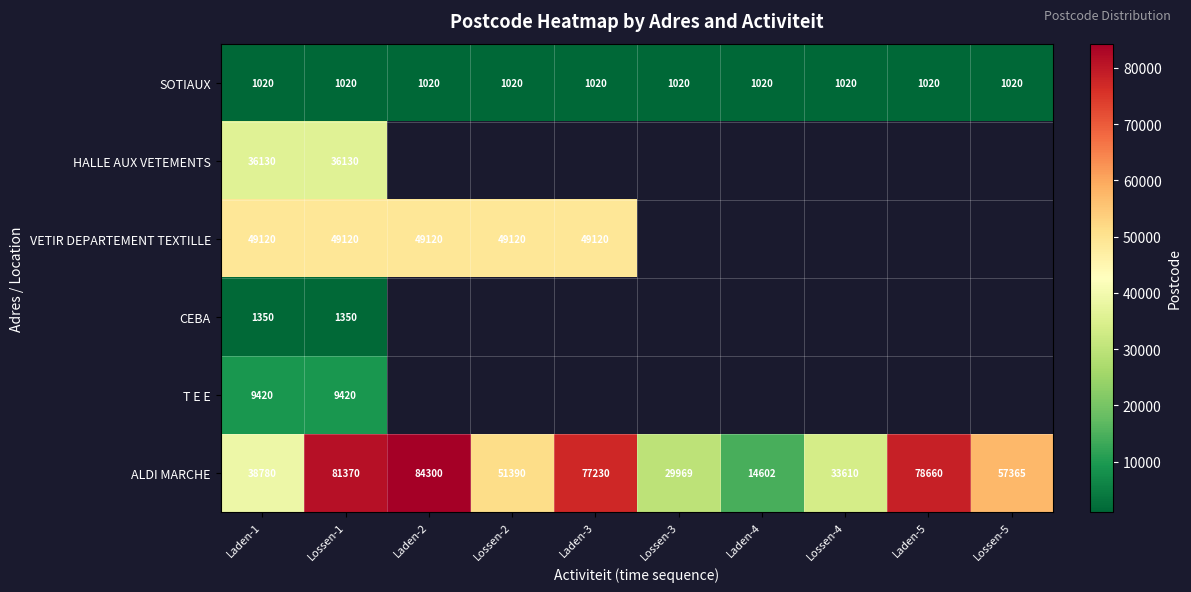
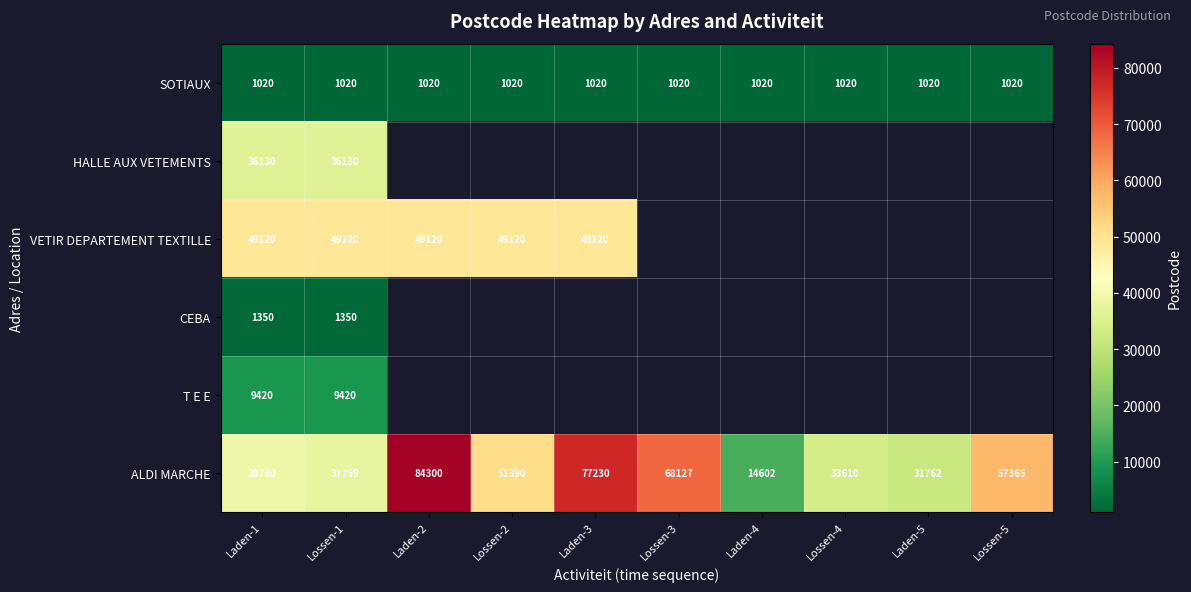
ALDI MARCHE, Lossen-1: 81370 -> 37759
ALDI MARCHE, Lossen-3: 29969 -> 68127
ALDI MARCHE, Laden-5: 78660 -> 31762
